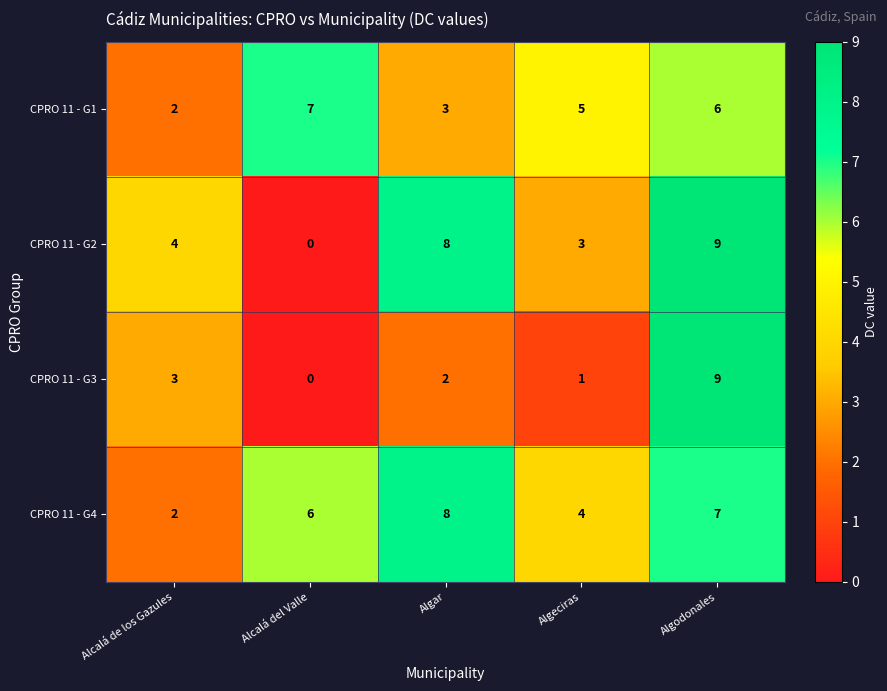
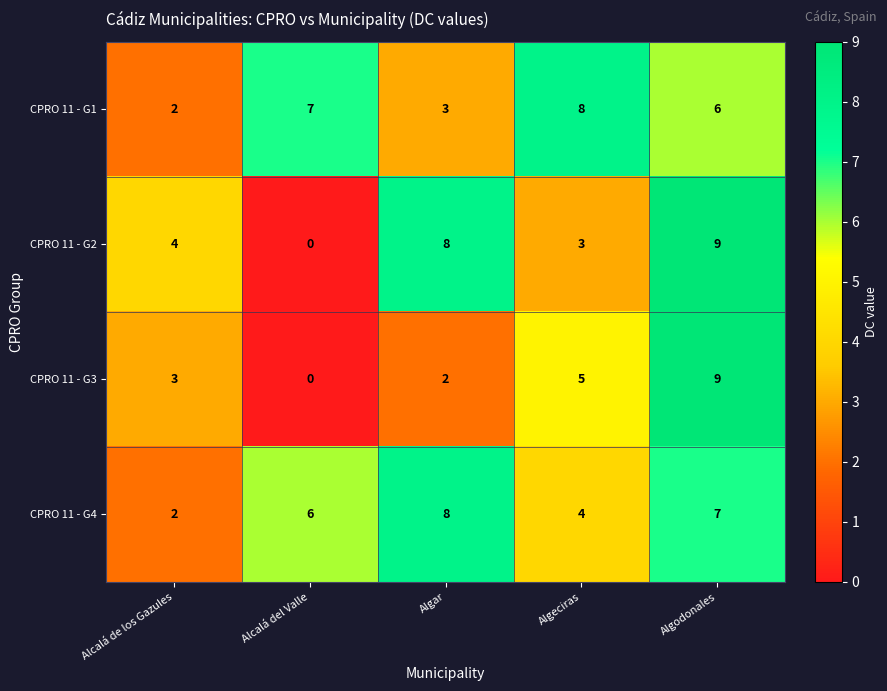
CPRO 11 - G1, Algeciras: 5 -> 8
CPRO 11 - G3, Algeciras: 1 -> 5
